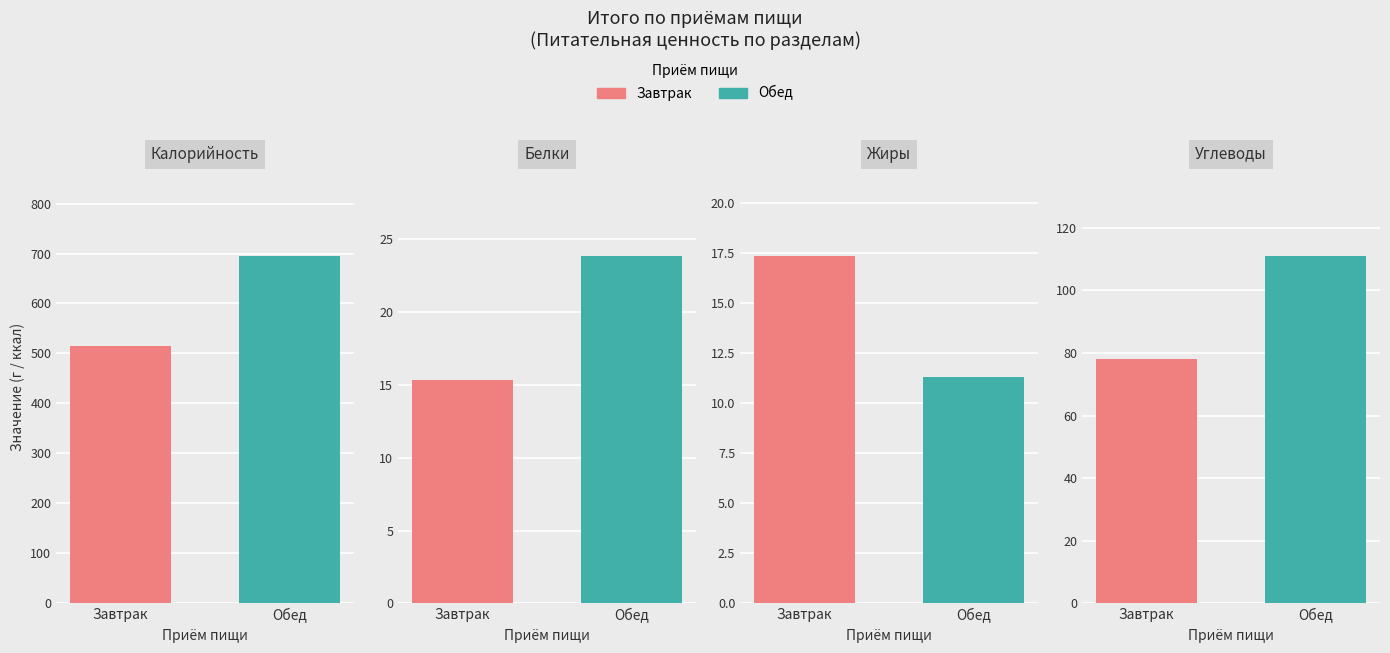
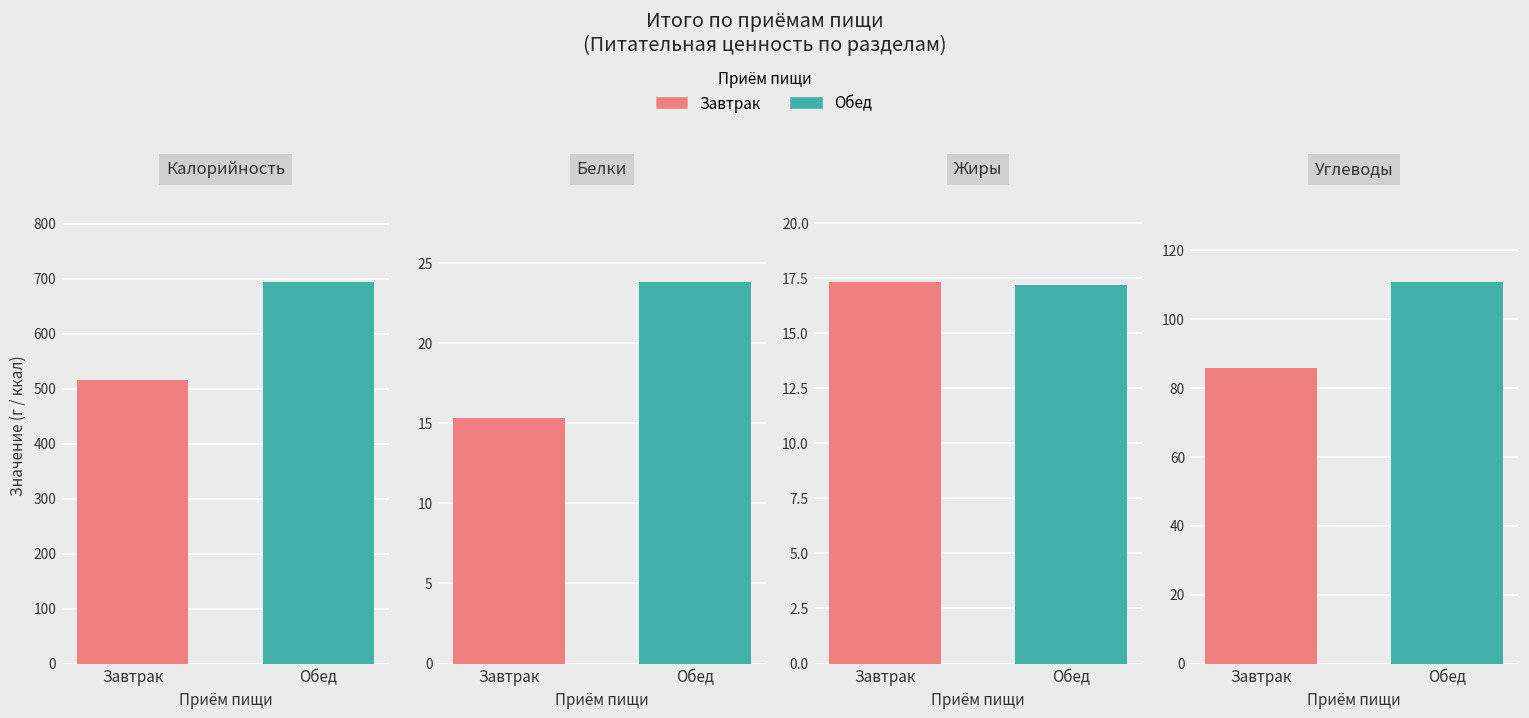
Жиры, Обед: 11.3 -> 17.2
Углеводы, Завтрак: 78 -> 86
